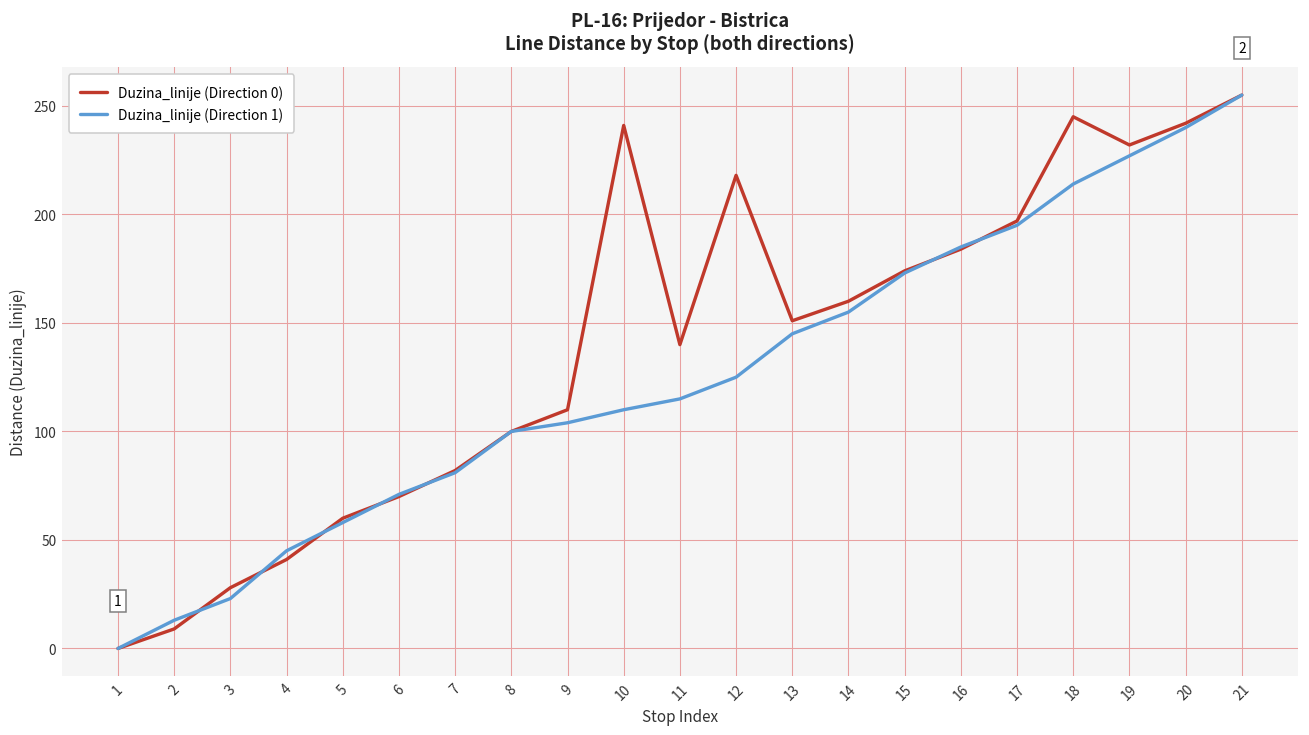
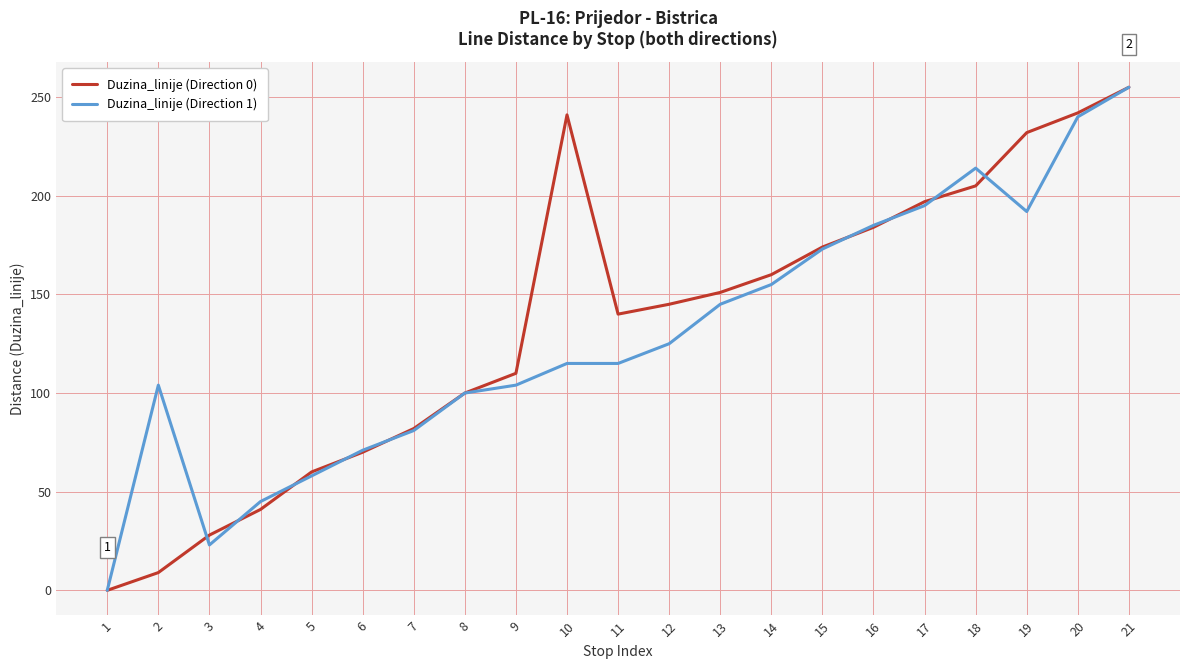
Duzina_linije (Direction 1), 2: 13 -> 104
Duzina_linije (Direction 1), 10: 110 -> 115
Duzina_linije (Direction 0), 12: 218 -> 145
Duzina_linije (Direction 0), 18: 245 -> 205
Duzina_linije (Direction 1), 19: 227 -> 192
